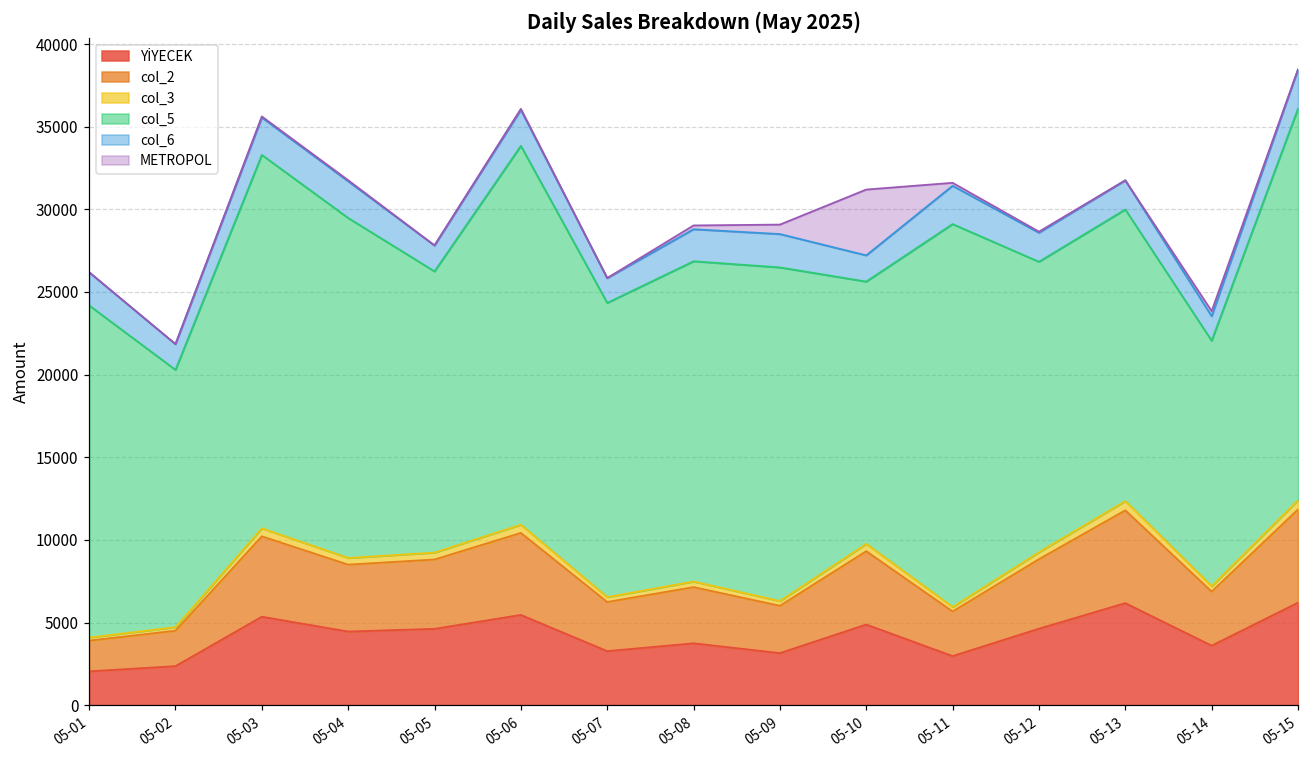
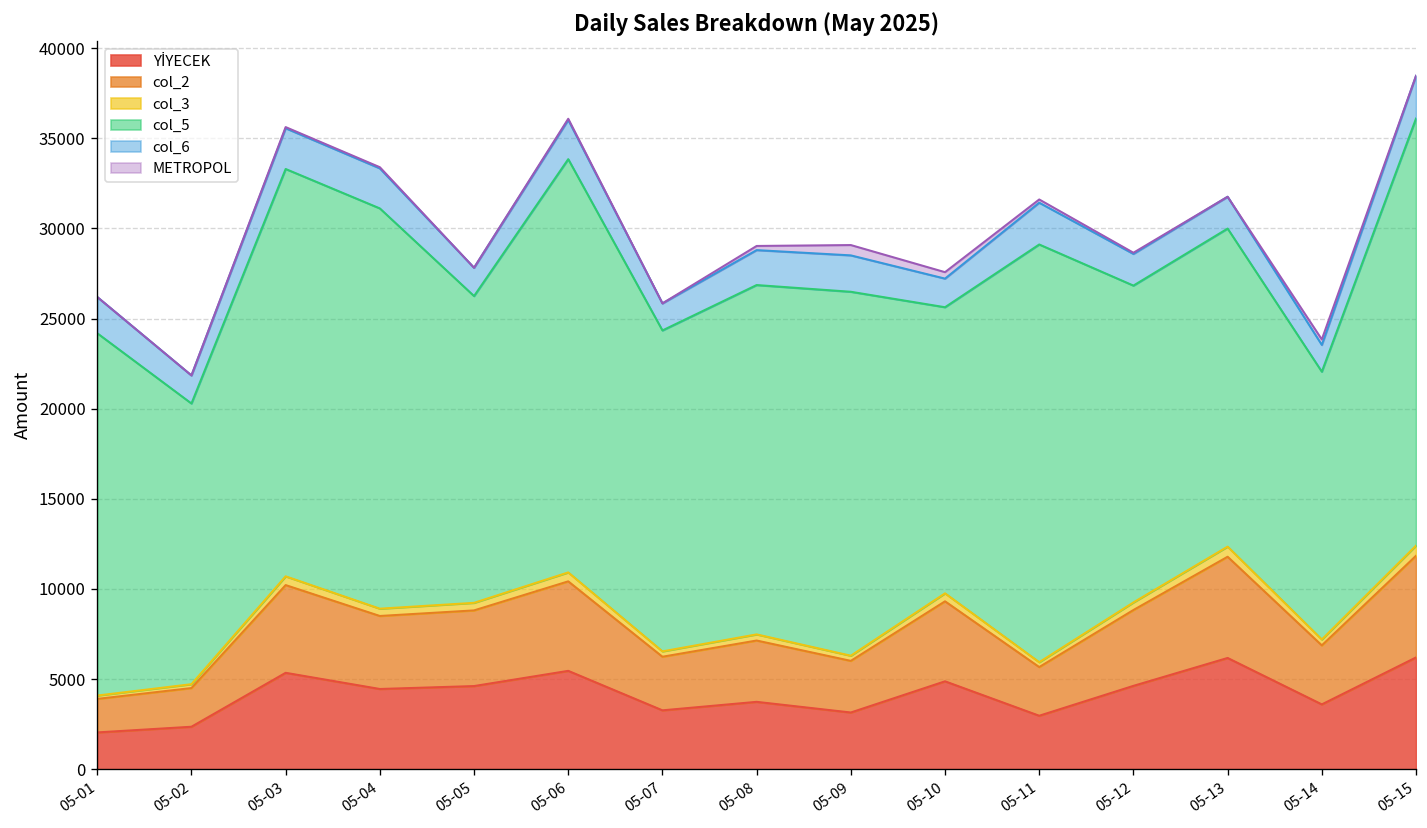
col_5, 05-04: 20600 -> 22200
METROPOL, 05-10: 4000 -> 400
